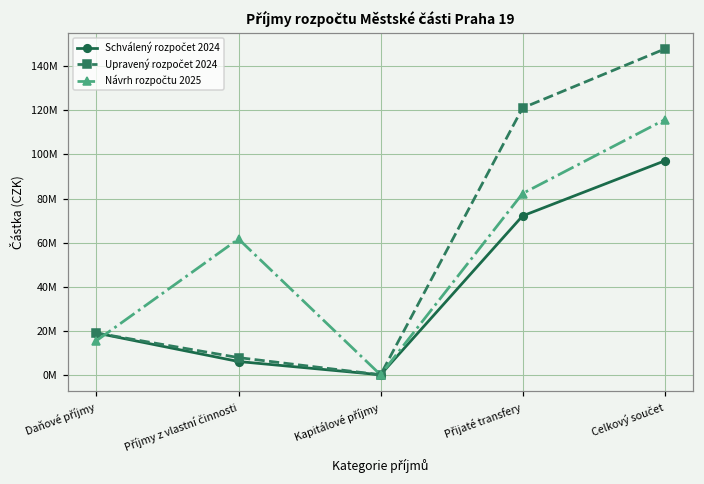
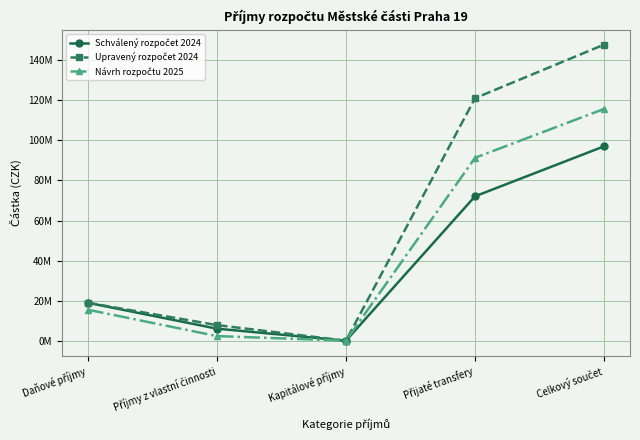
Návrh rozpočtu 2025, Příjmy z vlastní činnosti: 62000000 -> 2000000
Návrh rozpočtu 2025, Přijaté transfery: 82000000 -> 91000000
